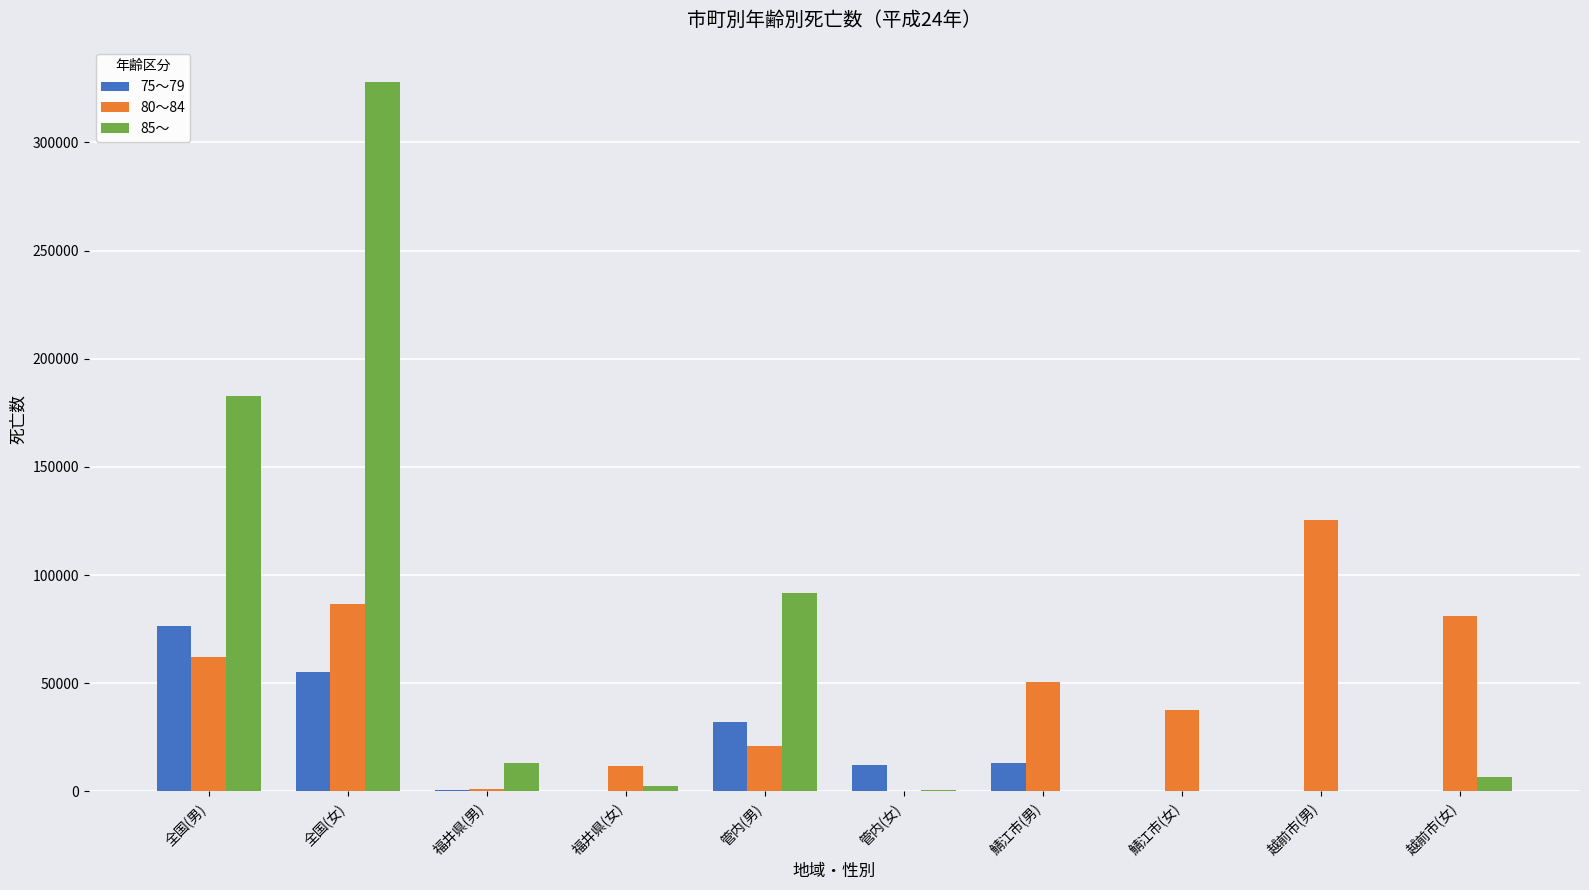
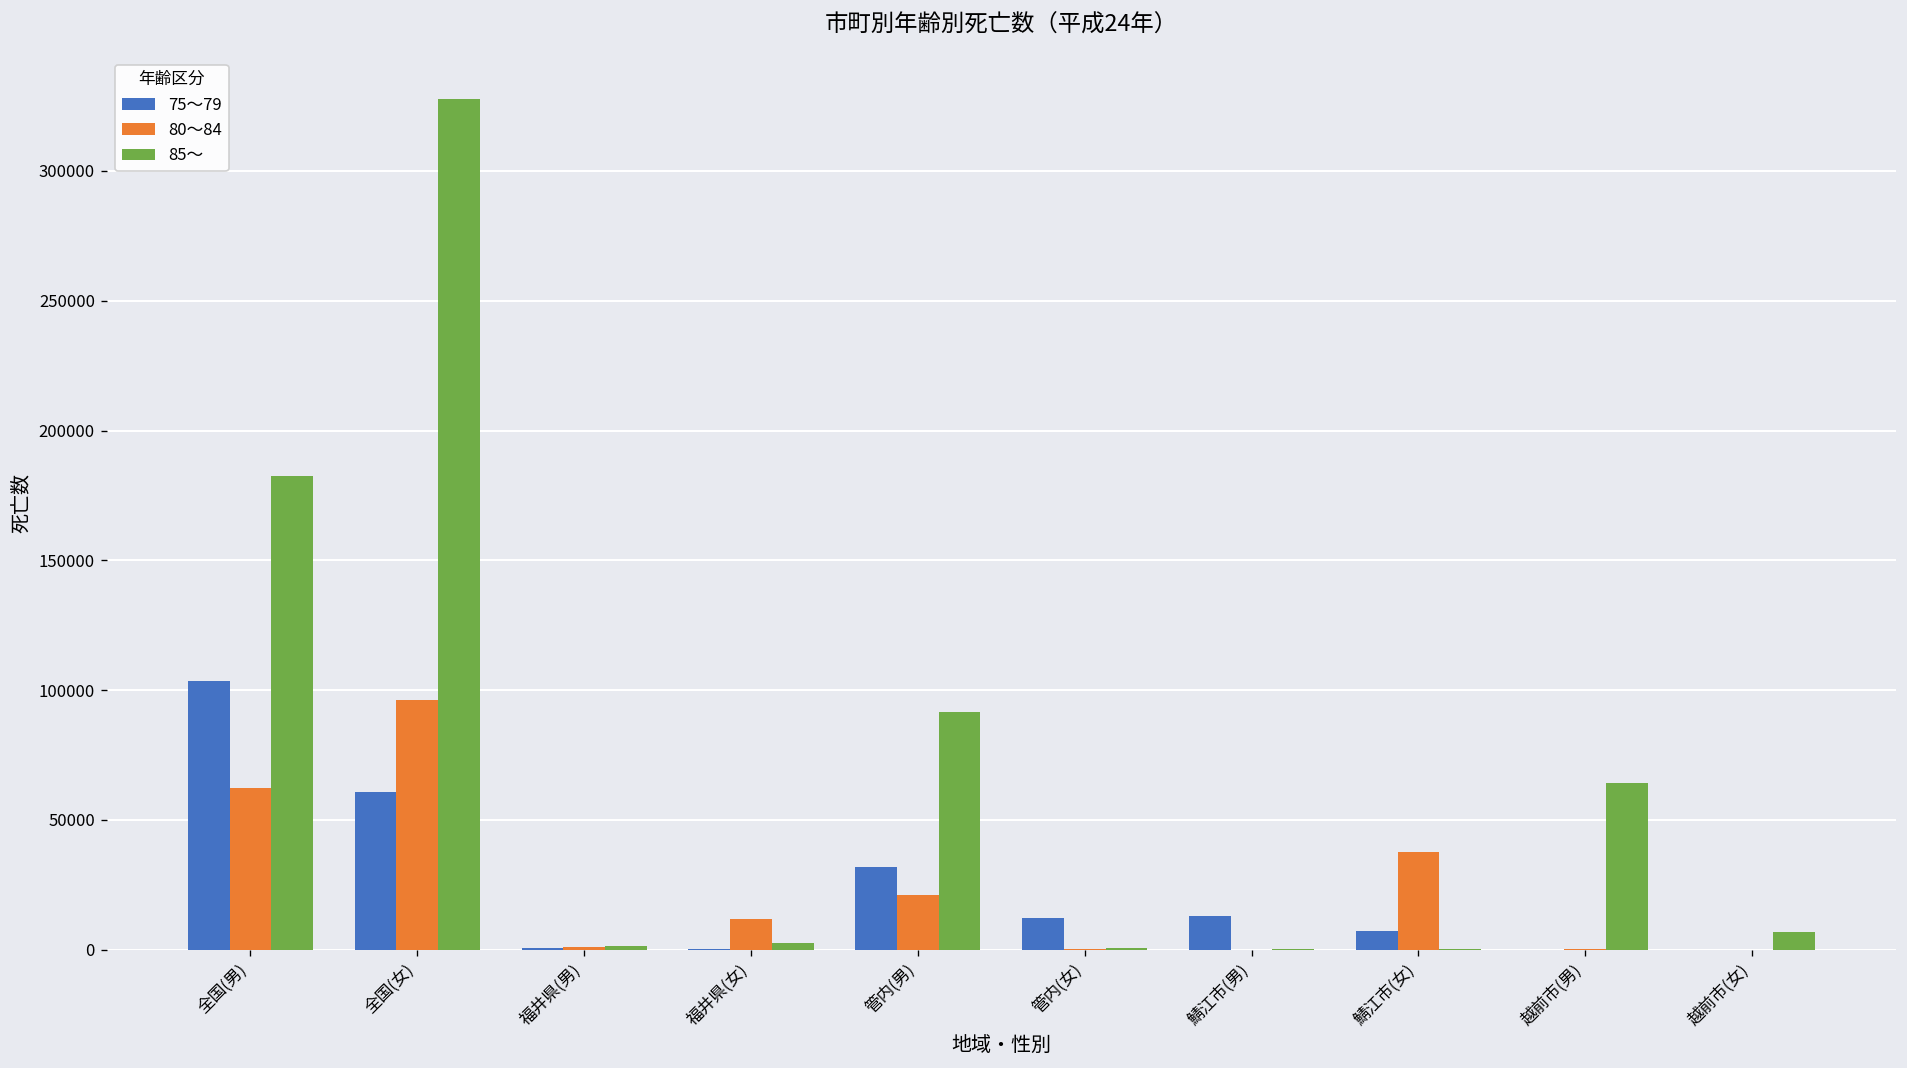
75～79, 全国(男): 77000 -> 104000
75～79, 全国(女): 55000 -> 61000
80～84, 全国(女): 87000 -> 96000
85～, 福井県(男): 13000 -> 1000
80～84, 鯖江市(男): 51000 -> 0
75～79, 鯖江市(女): 0 -> 7000
80～84, 越前市(男): 125000 -> 0
85～, 越前市(男): 0 -> 64000
80～84, 越前市(女): 81000 -> 0
